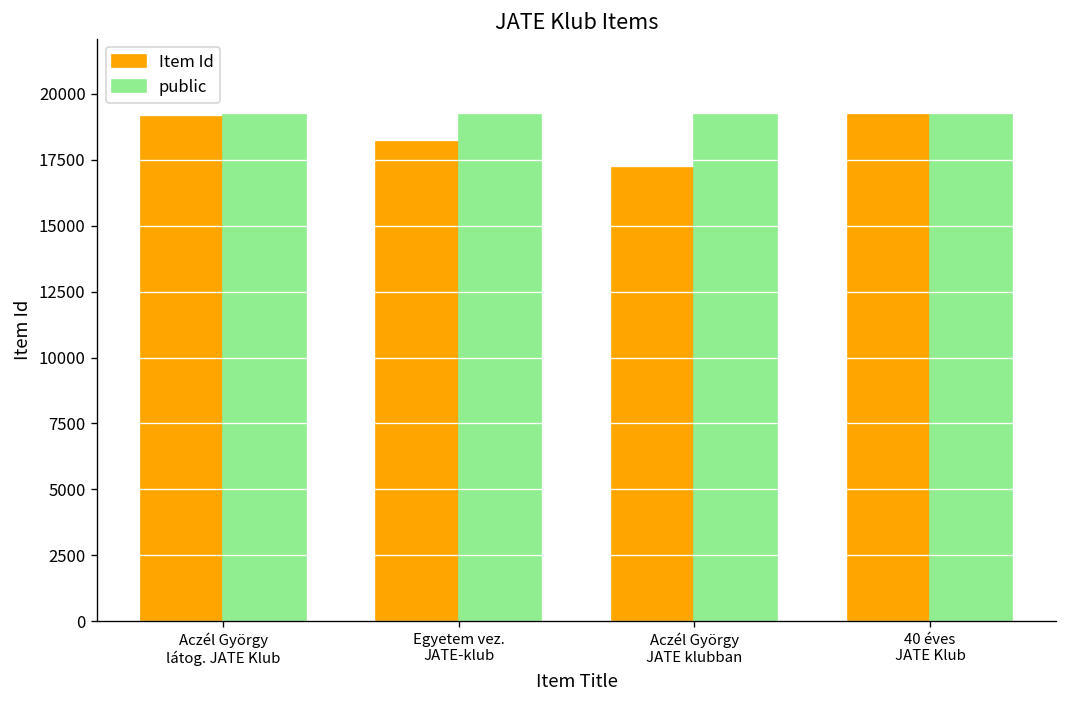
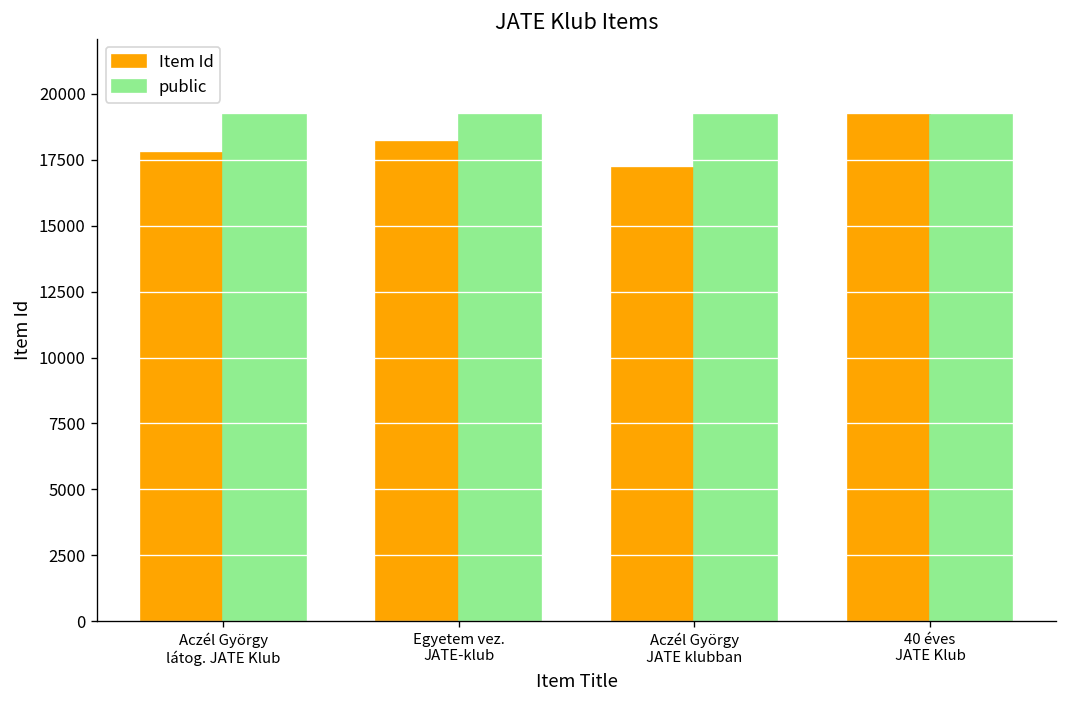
Item Id, Aczél György látog. JATE Klub: 19100 -> 17800
